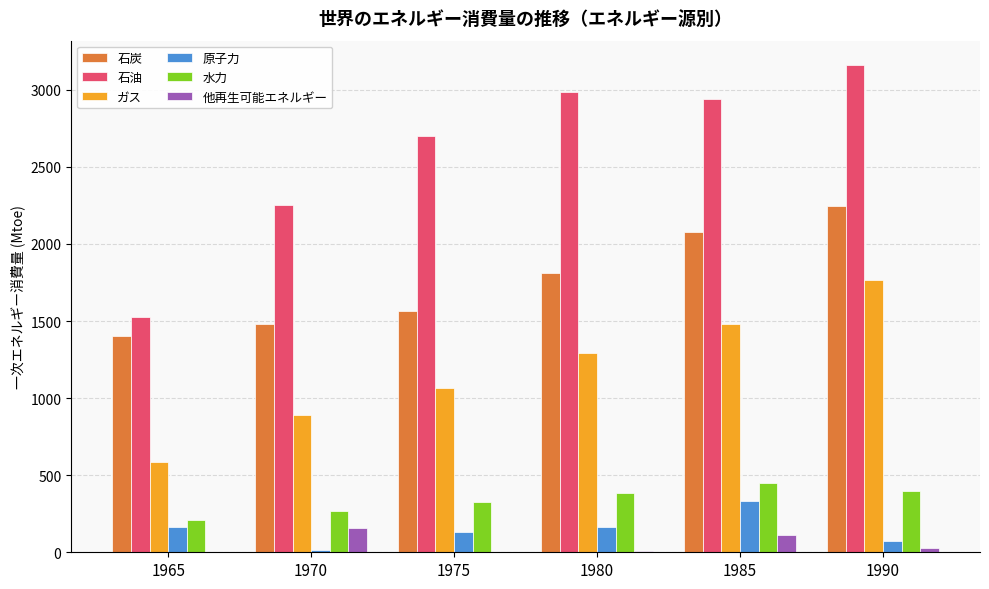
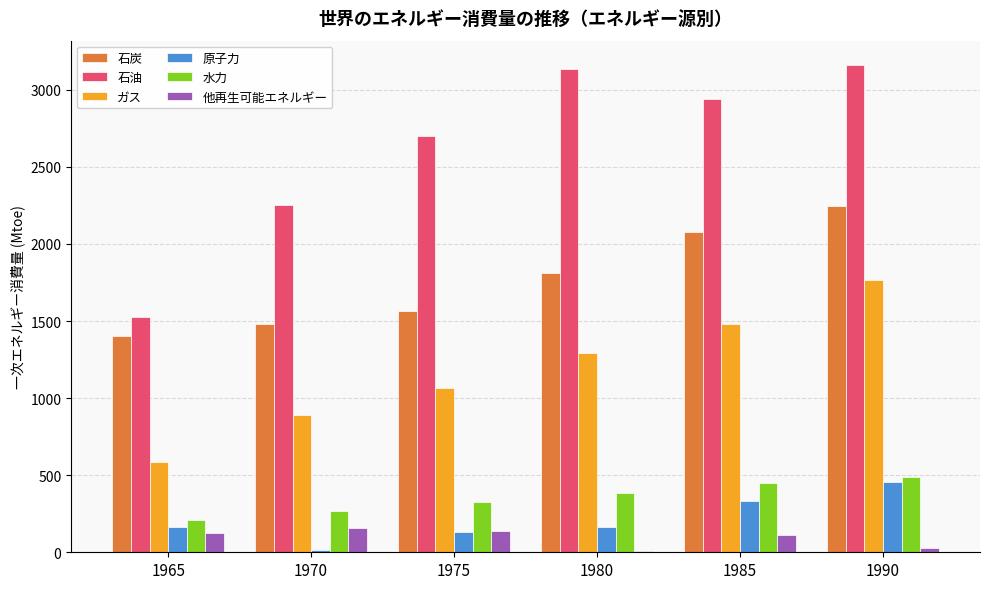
他再生可能エネルギー, 1965: 0 -> 120
他再生可能エネルギー, 1975: 0 -> 130
石油, 1980: 2990 -> 3130
原子力, 1990: 70 -> 450
水力, 1990: 400 -> 490
